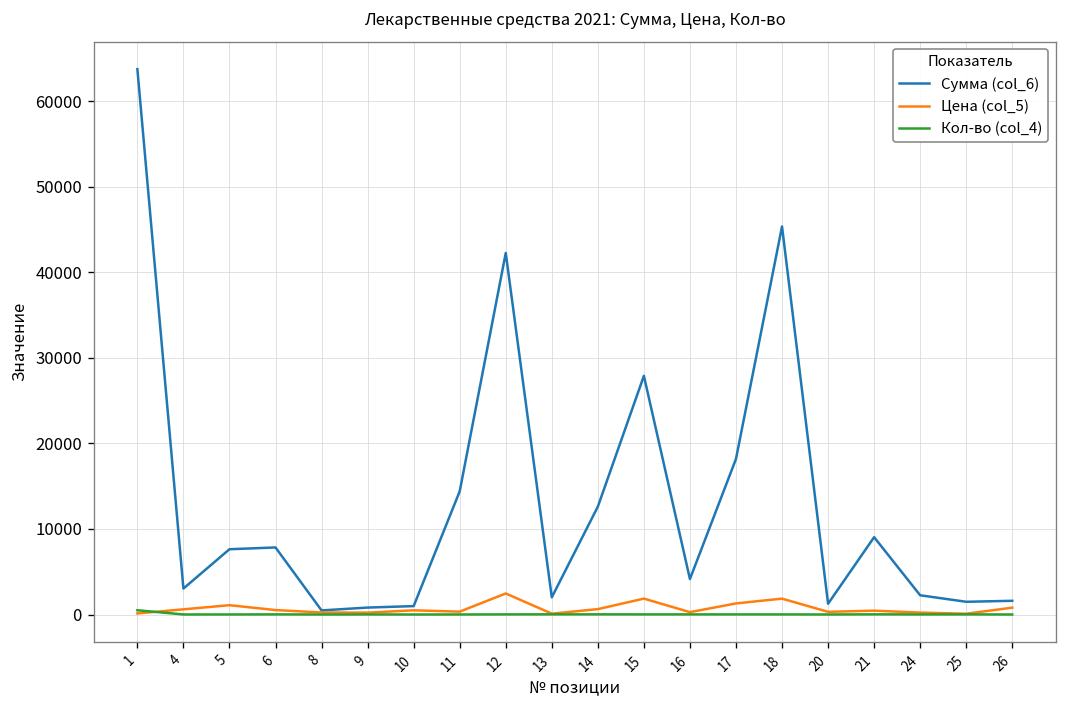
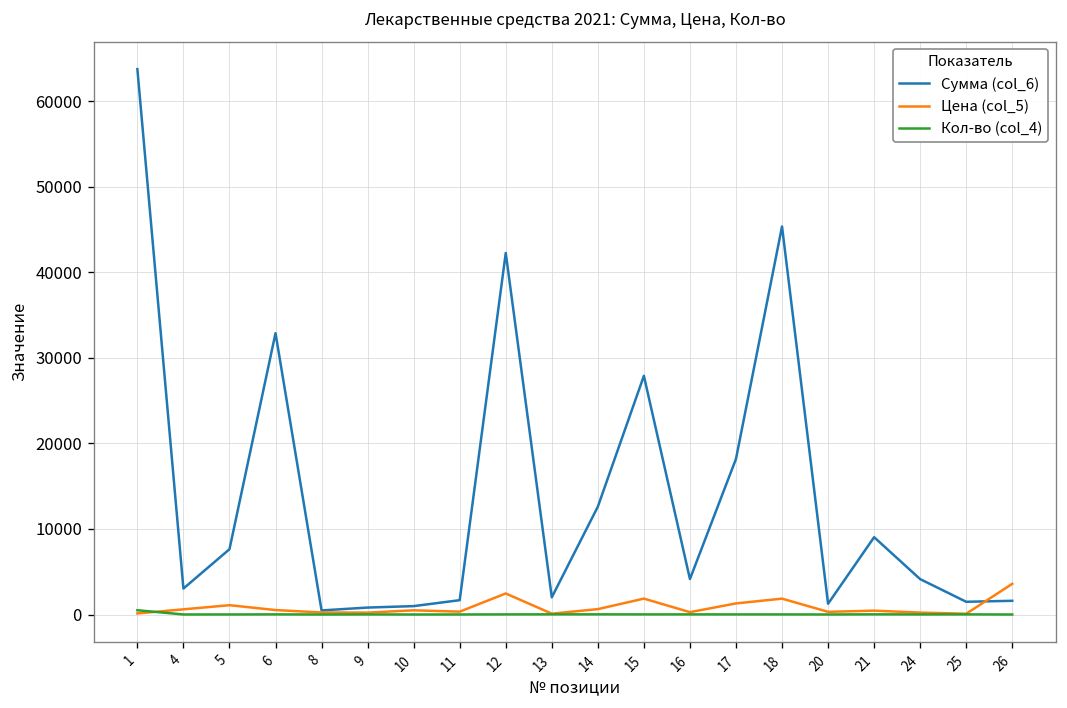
Сумма (col_6), 6: 8000 -> 33000
Сумма (col_6), 11: 14000 -> 2000
Сумма (col_6), 24: 2000 -> 4000
Цена (col_5), 26: 1000 -> 4000
